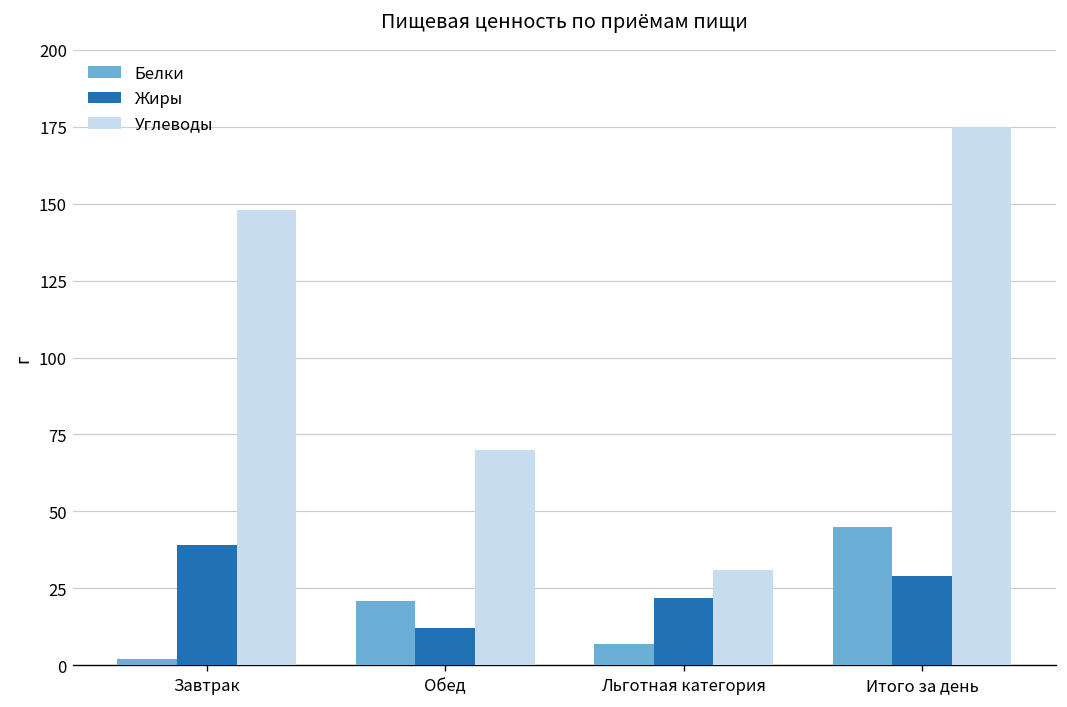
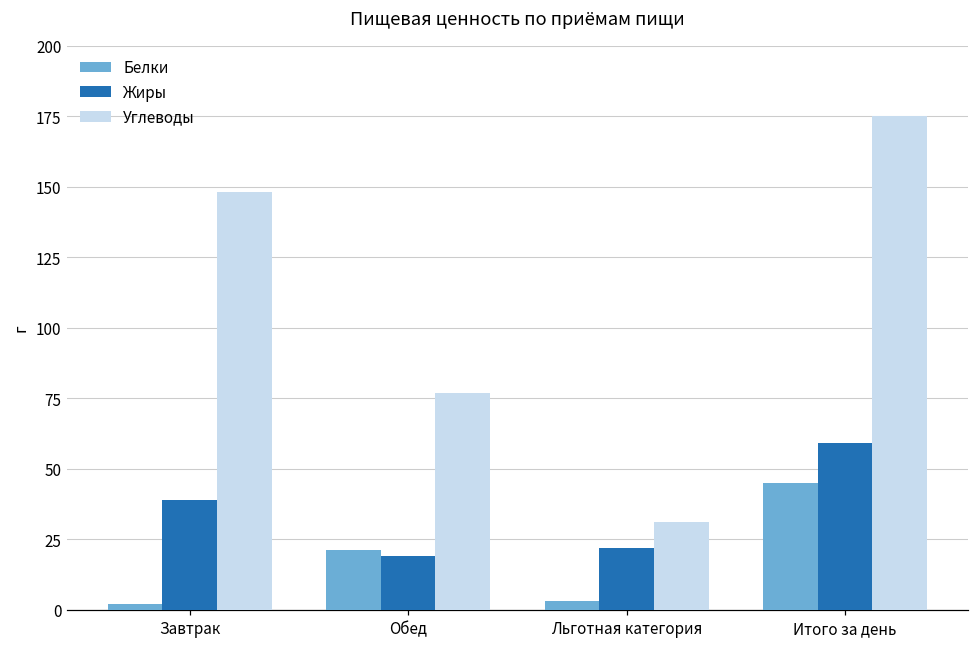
Жиры, Обед: 12 -> 19
Углеводы, Обед: 70 -> 77
Белки, Льготная категория: 7 -> 3
Жиры, Итого за день: 29 -> 59
